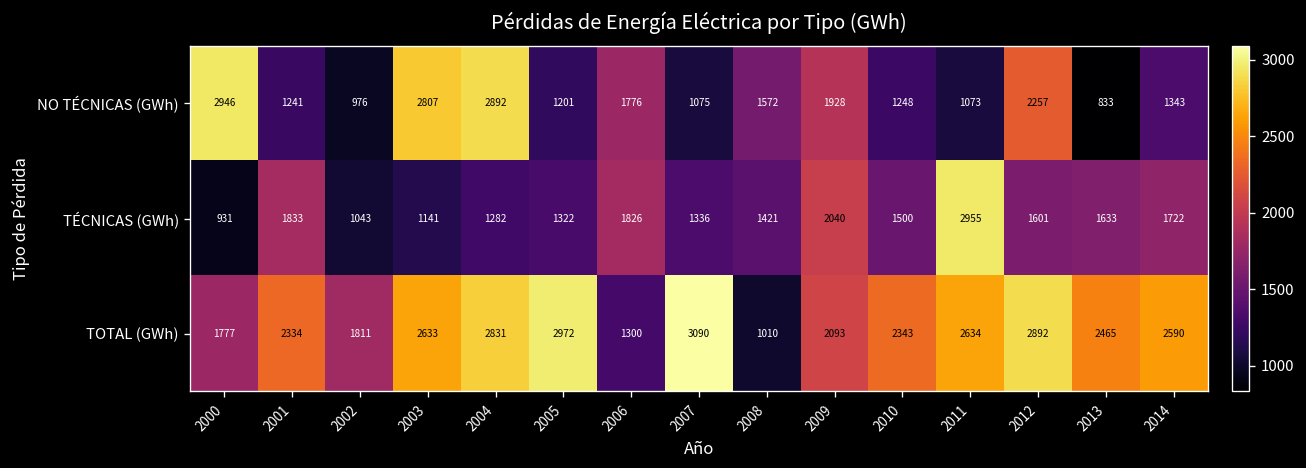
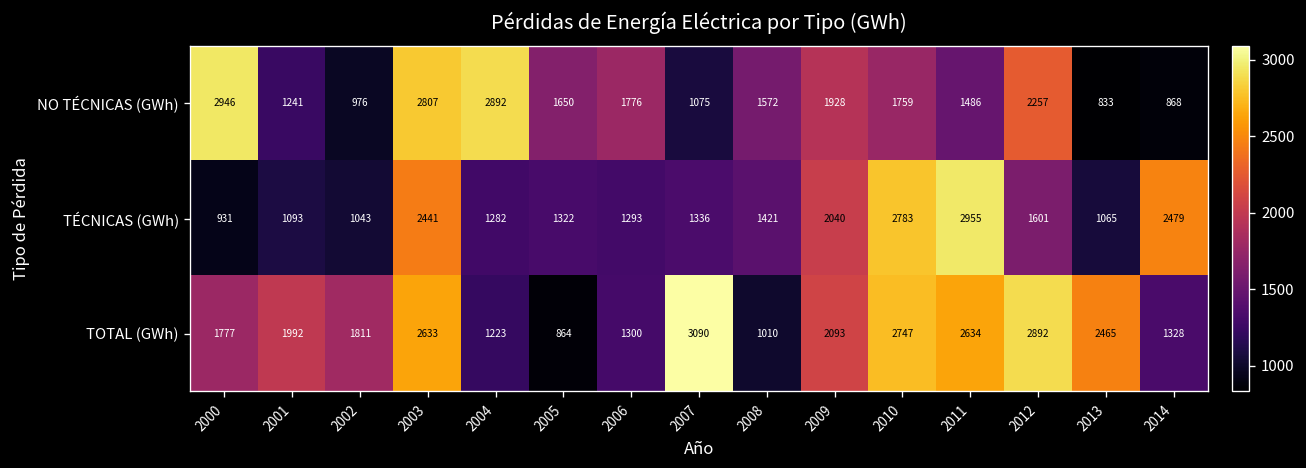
NO TÉCNICAS (GWh), 2005: 1201 -> 1650
NO TÉCNICAS (GWh), 2010: 1248 -> 1759
NO TÉCNICAS (GWh), 2011: 1073 -> 1486
NO TÉCNICAS (GWh), 2014: 1343 -> 868
TÉCNICAS (GWh), 2001: 1833 -> 1093
TÉCNICAS (GWh), 2003: 1141 -> 2441
TÉCNICAS (GWh), 2006: 1826 -> 1293
TÉCNICAS (GWh), 2010: 1500 -> 2783
TÉCNICAS (GWh), 2013: 1633 -> 1065
TÉCNICAS (GWh), 2014: 1722 -> 2479
TOTAL (GWh), 2001: 2334 -> 1992
TOTAL (GWh), 2004: 2831 -> 1223
TOTAL (GWh), 2005: 2972 -> 864
TOTAL (GWh), 2010: 2343 -> 2747
TOTAL (GWh), 2014: 2590 -> 1328
